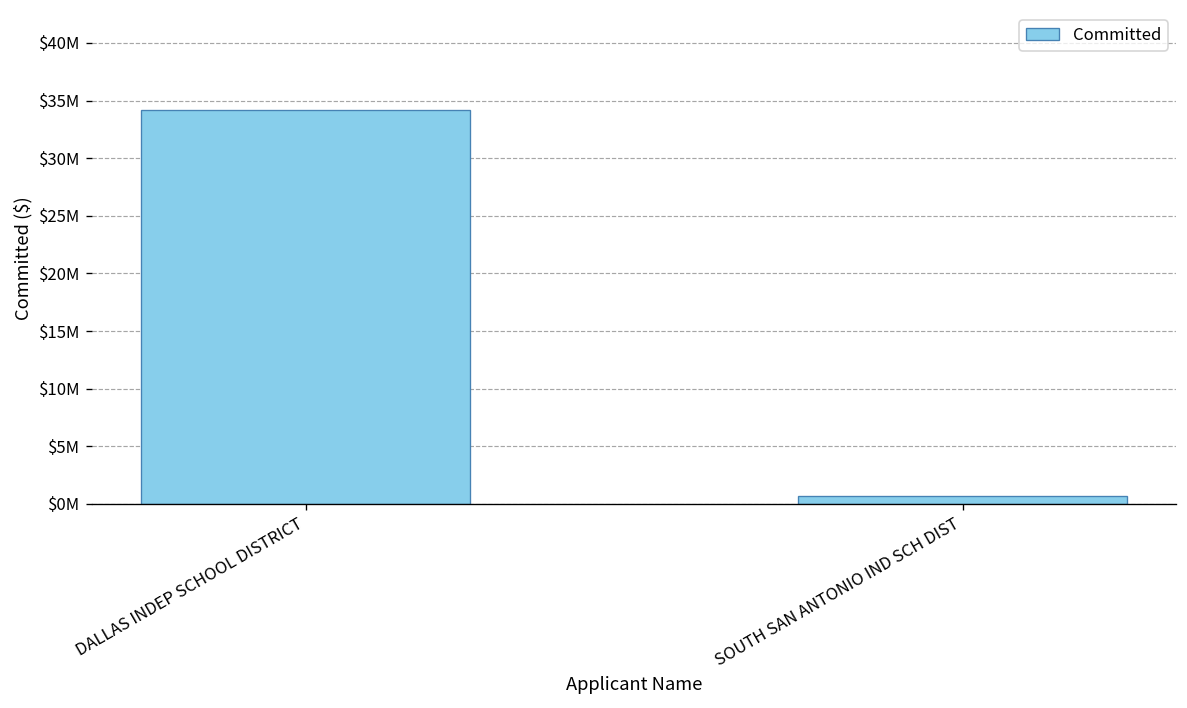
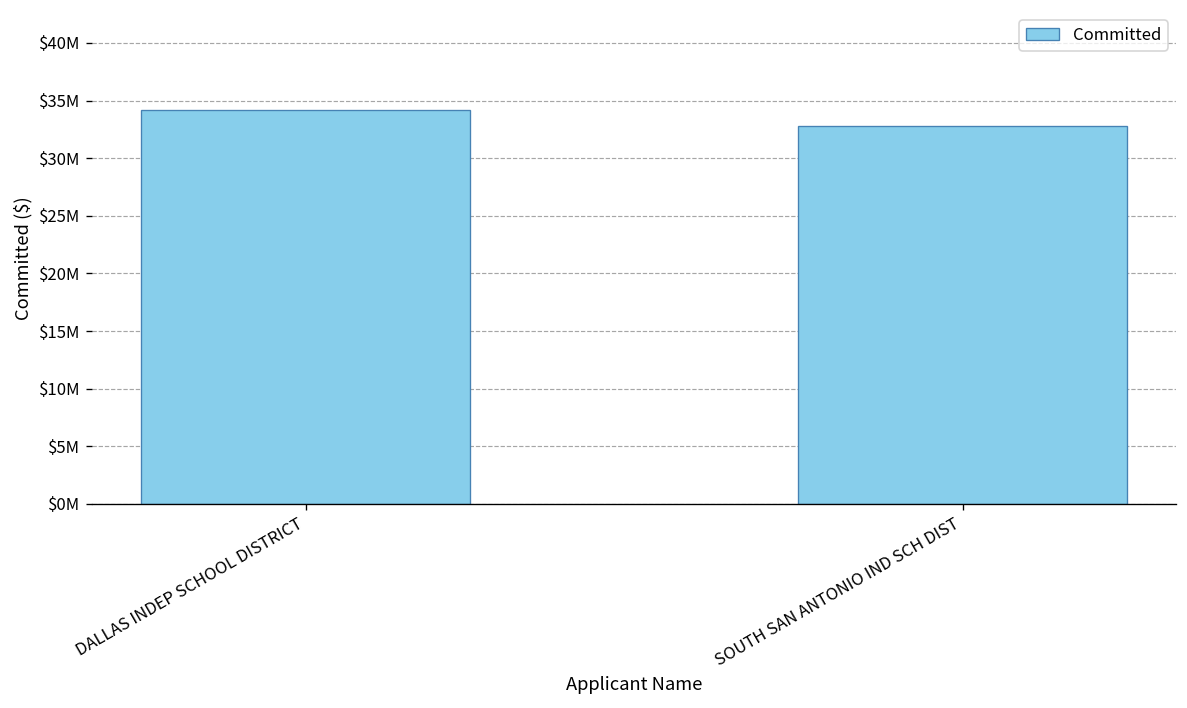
SOUTH SAN ANTONIO IND SCH DIST: $1000000 -> $33000000
